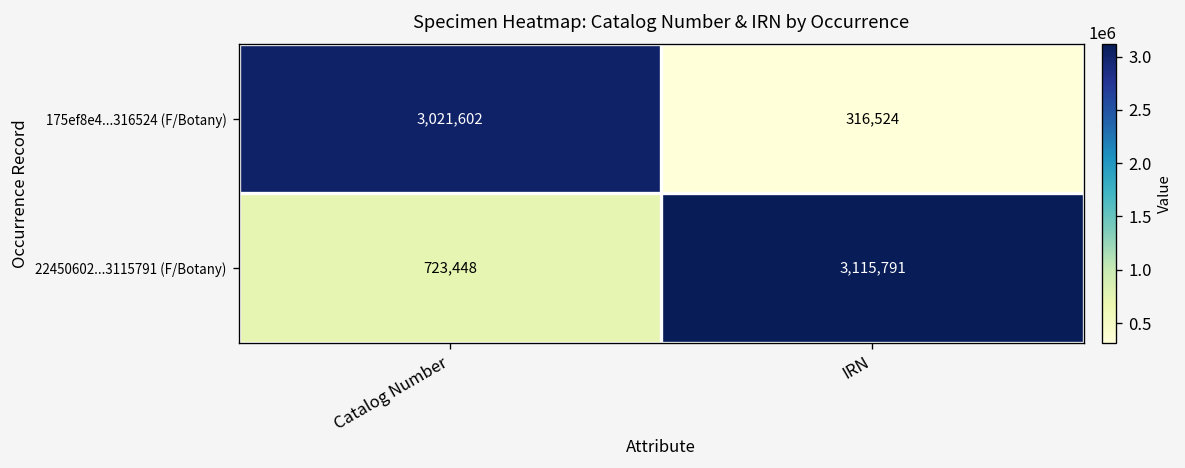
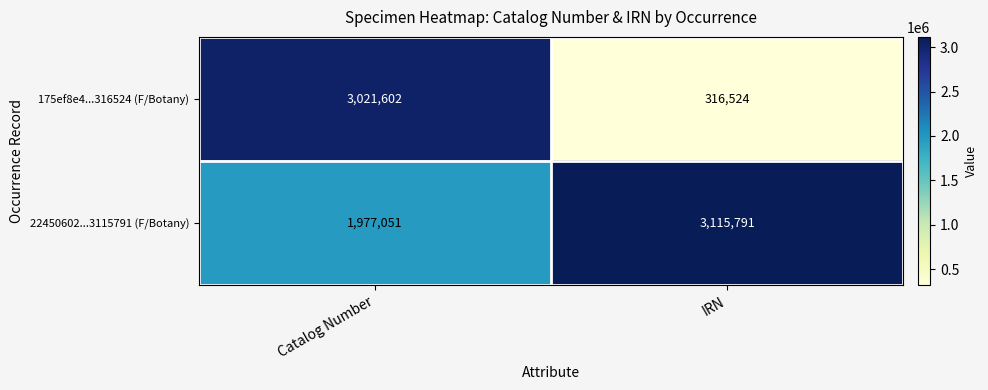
22450602...3115791 (F/Botany), Catalog Number: 723,448 -> 1,977,051
